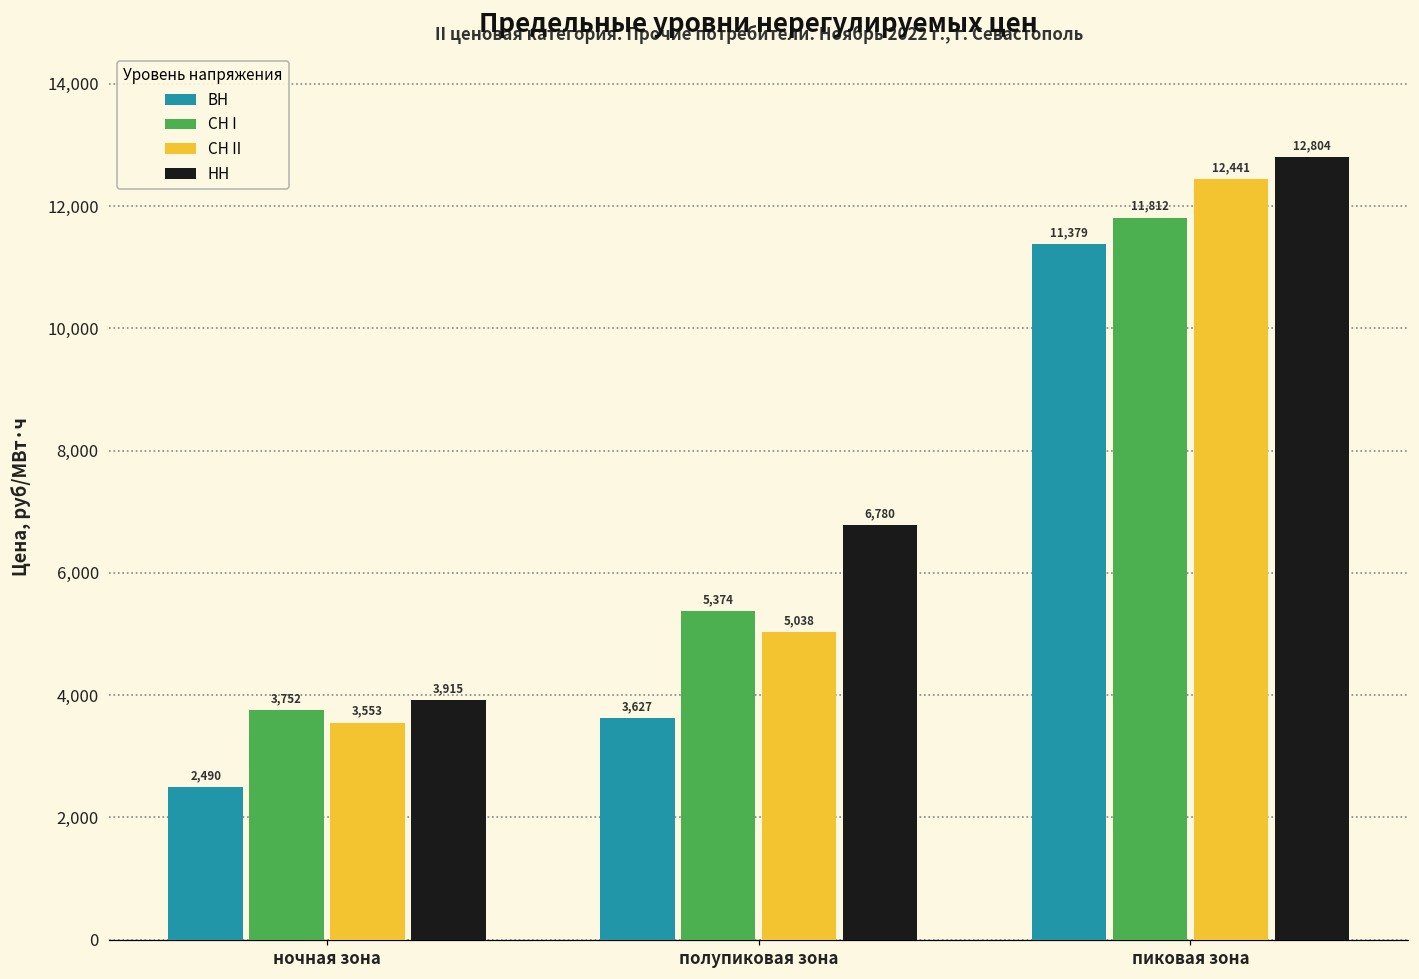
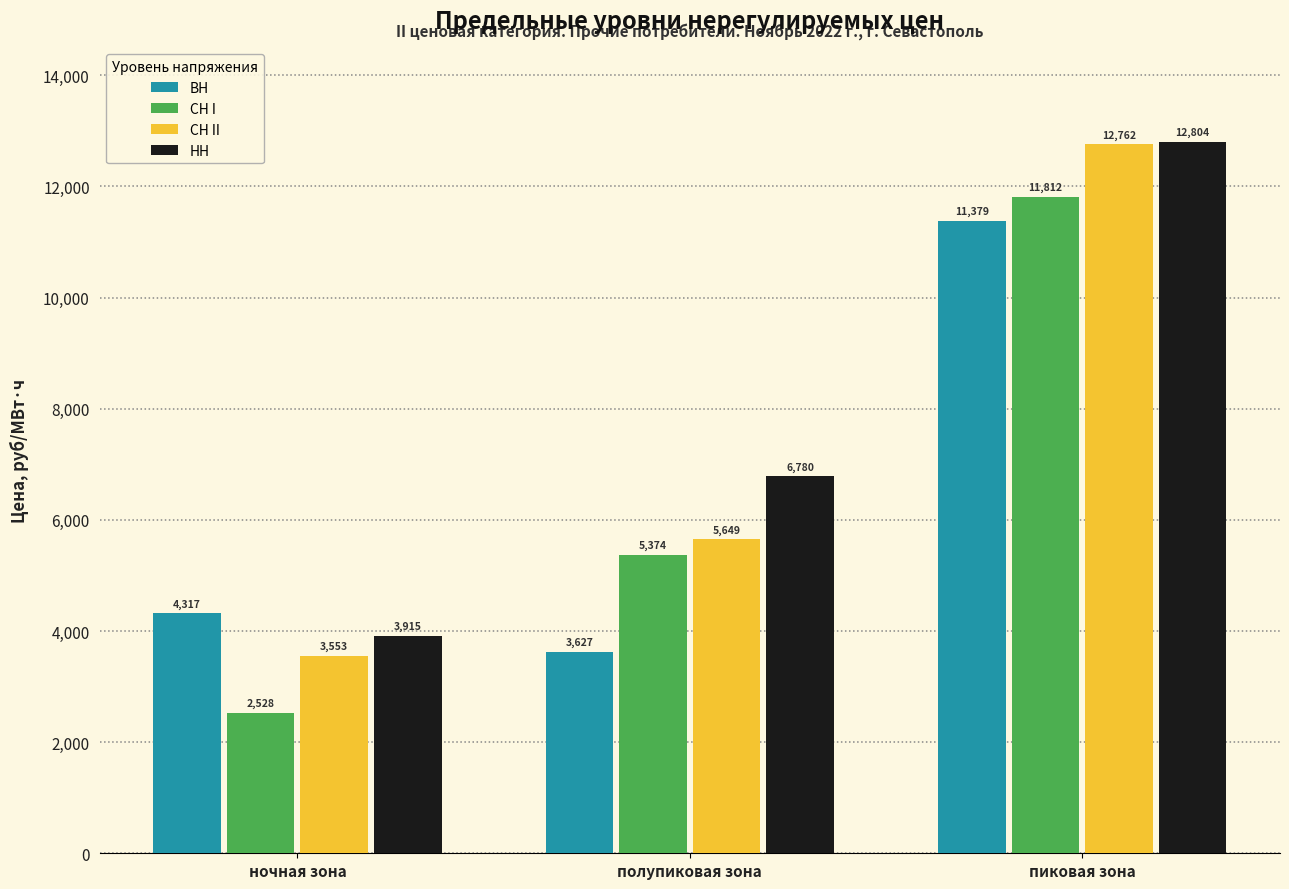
ВН, ночная зона: 2,490 -> 4,317
СН I, ночная зона: 3,752 -> 2,528
СН II, полупиковая зона: 5,038 -> 5,649
СН II, пиковая зона: 12,441 -> 12,762
